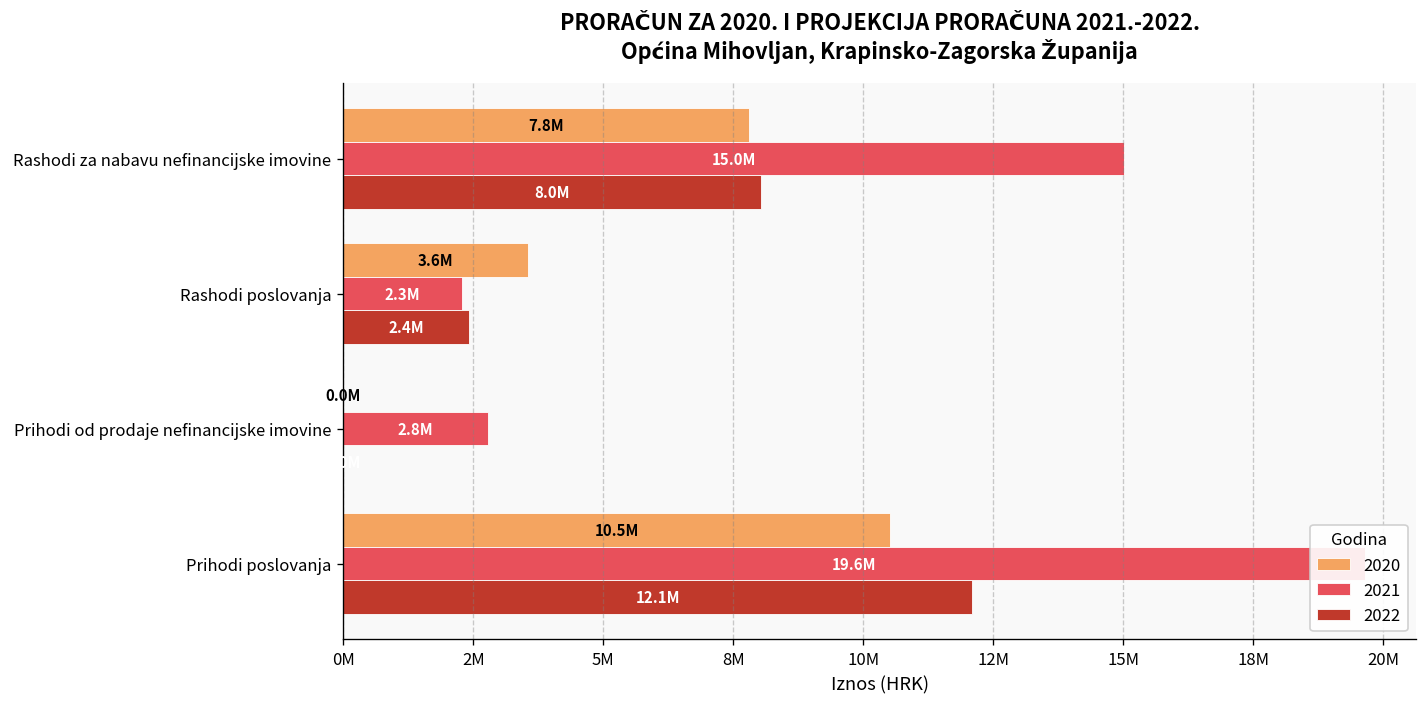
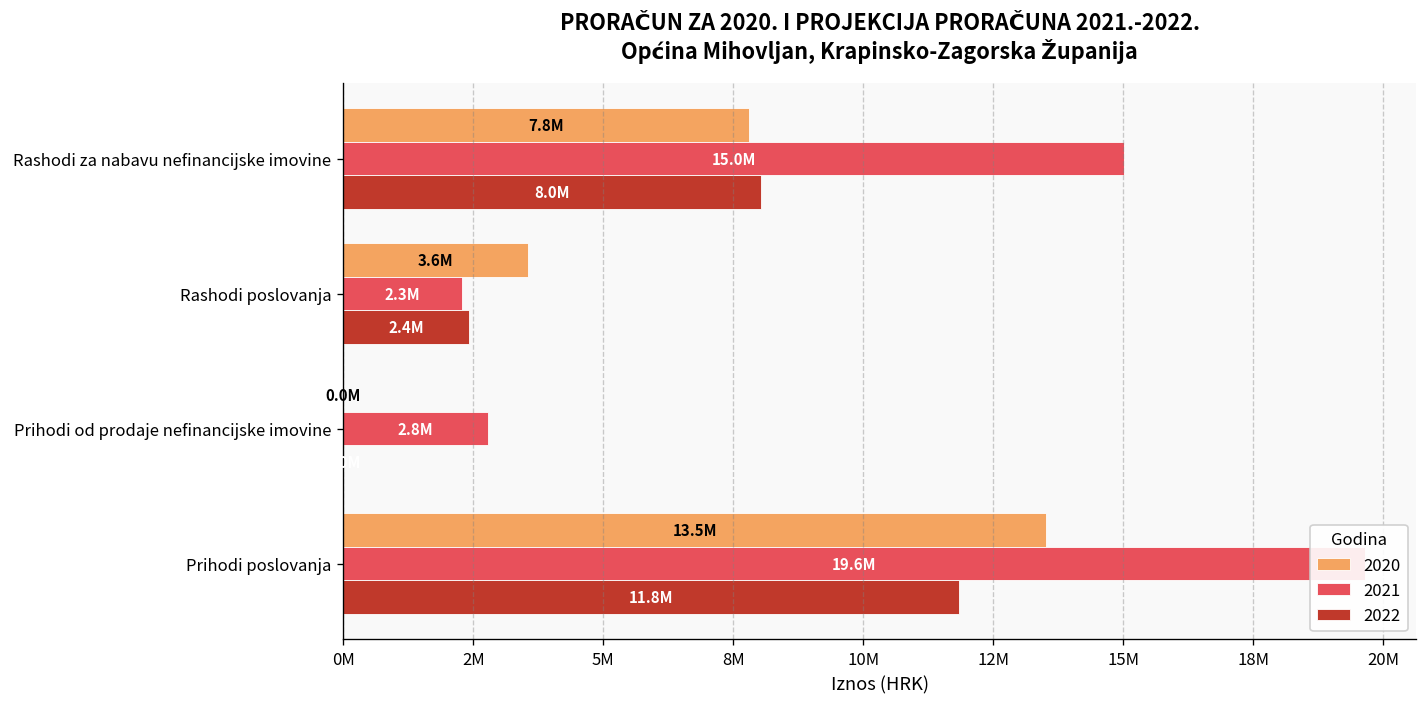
2020, Prihodi poslovanja: 10.5M -> 13.5M
2022, Prihodi poslovanja: 12.1M -> 11.8M
